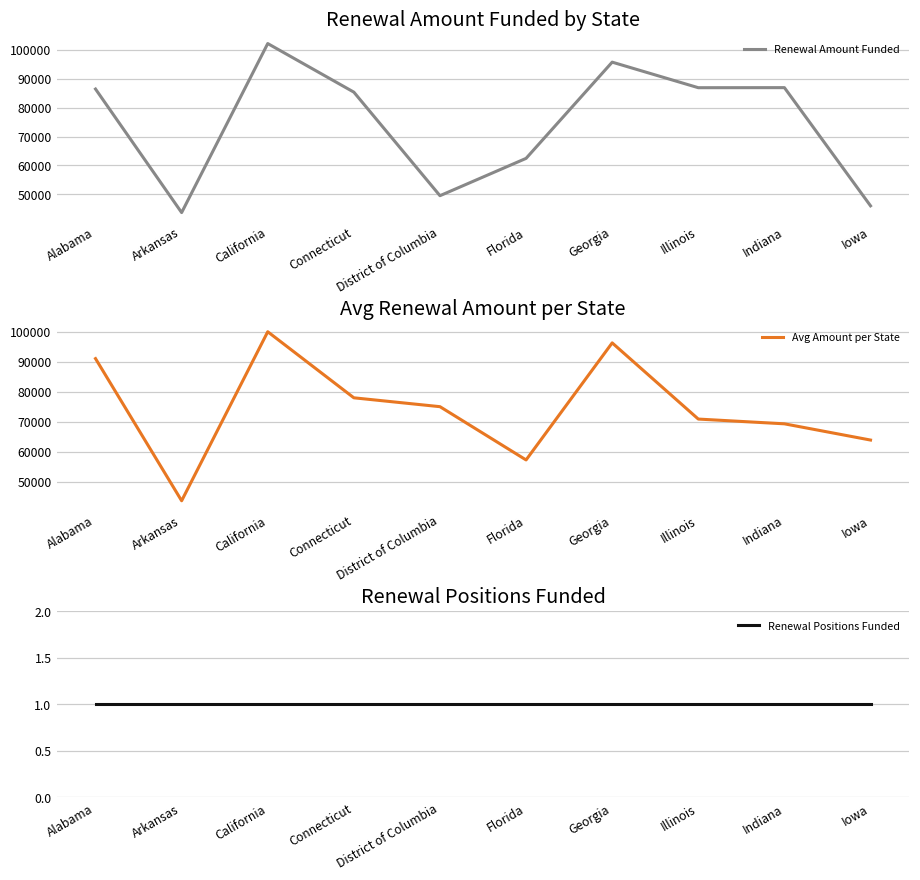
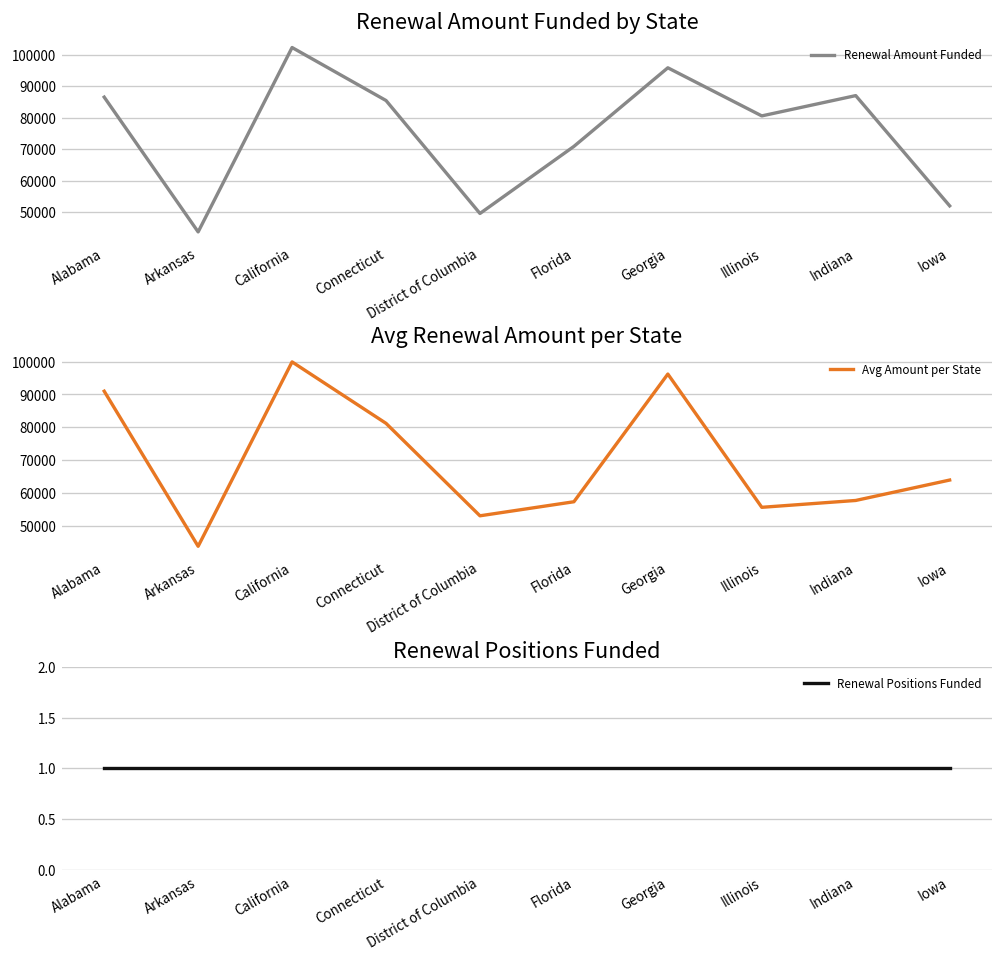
Renewal Amount Funded by State, Florida: 62000 -> 71000
Renewal Amount Funded by State, Illinois: 87000 -> 81000
Renewal Amount Funded by State, Iowa: 46000 -> 52000
Avg Renewal Amount per State, Connecticut: 78000 -> 81000
Avg Renewal Amount per State, District of Columbia: 75000 -> 53000
Avg Renewal Amount per State, Illinois: 71000 -> 56000
Avg Renewal Amount per State, Indiana: 69000 -> 58000
